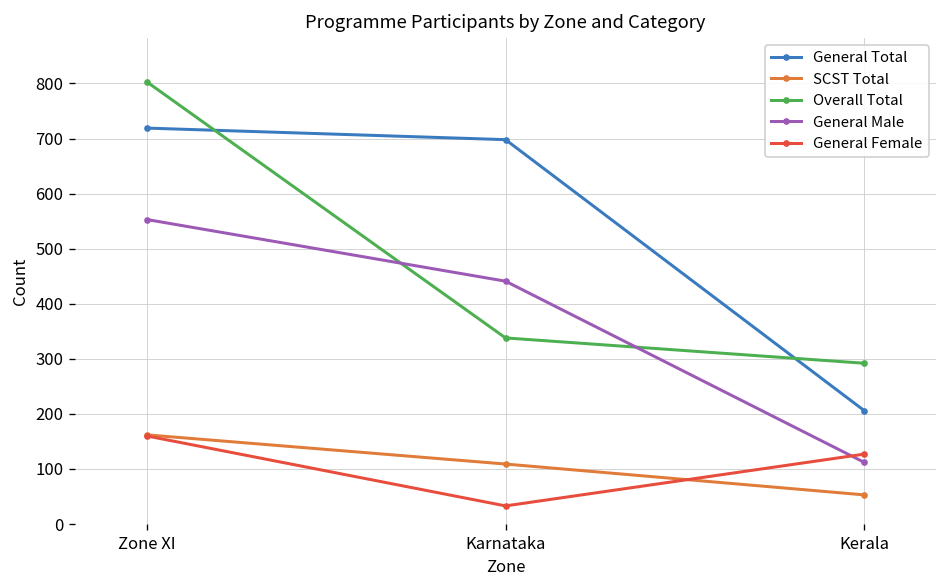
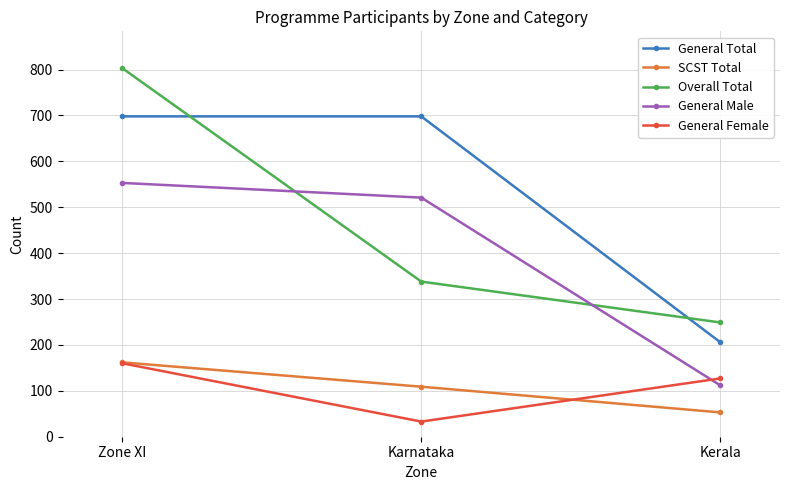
General Total, Zone XI: 720 -> 700
General Male, Karnataka: 440 -> 520
Overall Total, Kerala: 290 -> 250
